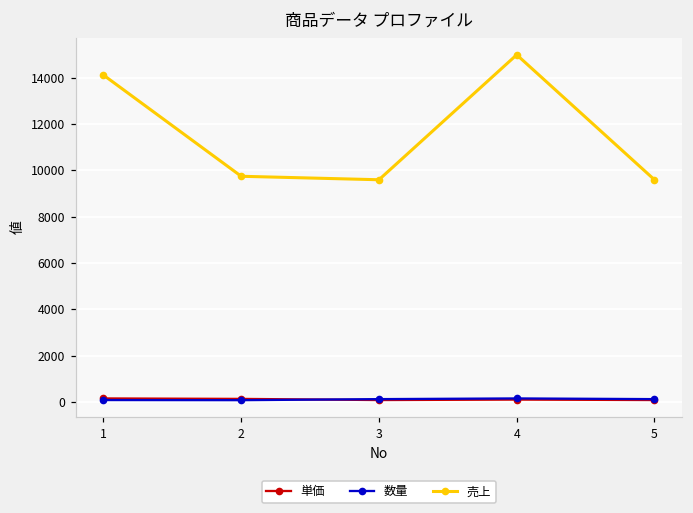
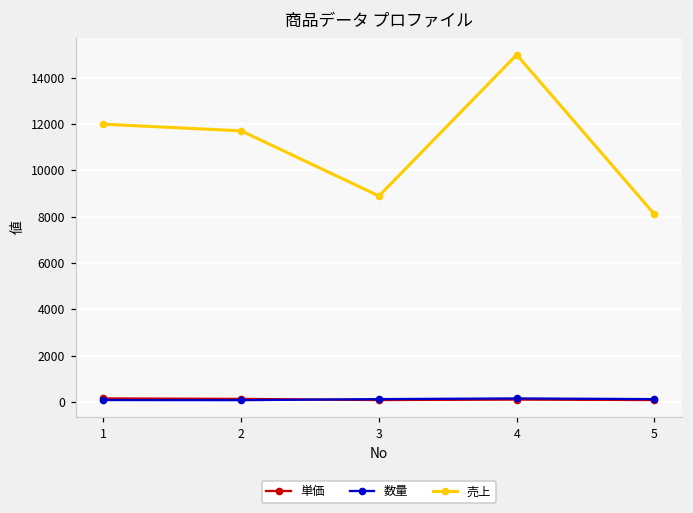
売上, 1: 14100 -> 12000
売上, 2: 9800 -> 11700
売上, 3: 9600 -> 8900
売上, 5: 9600 -> 8100
